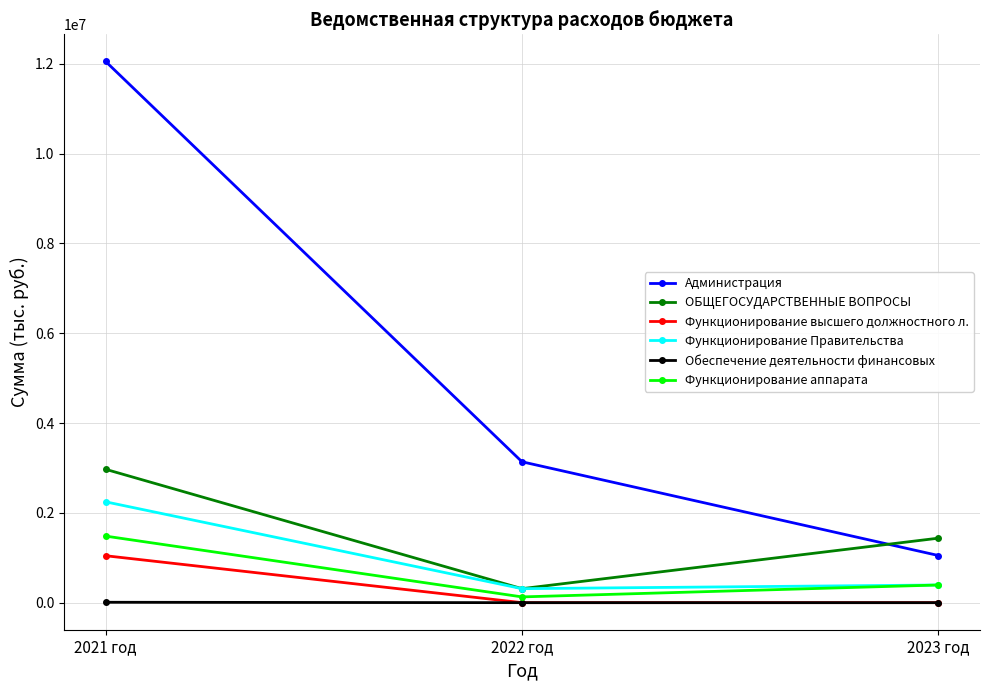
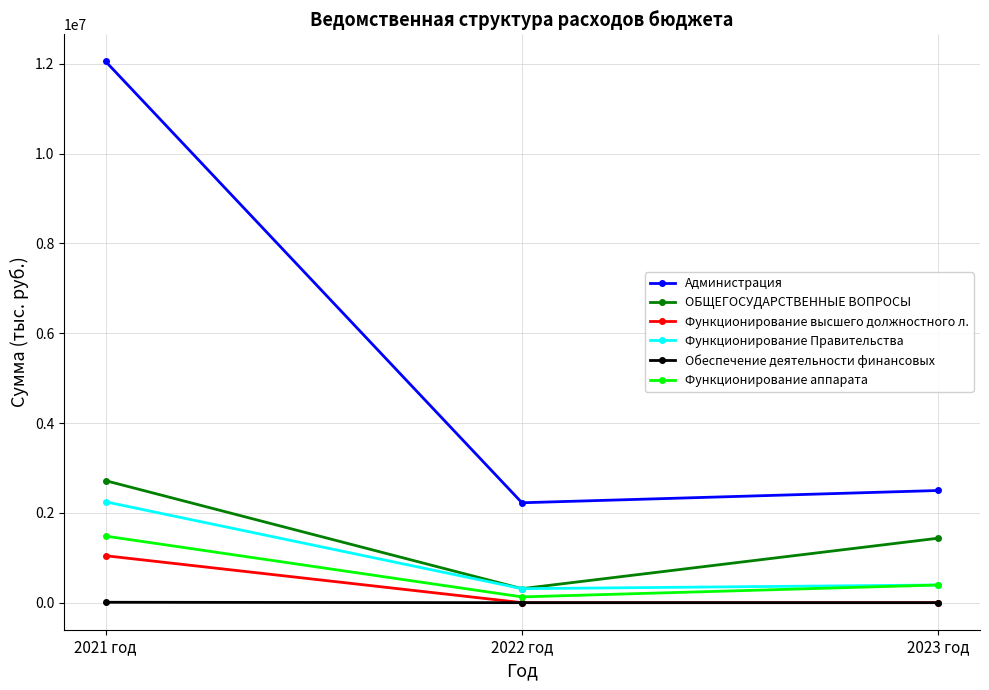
ОБЩЕГОСУДАРСТВЕННЫЕ ВОПРОСЫ, 2021 год: 3000000 -> 2700000
Администрация, 2022 год: 3100000 -> 2200000
Администрация, 2023 год: 1100000 -> 2500000
